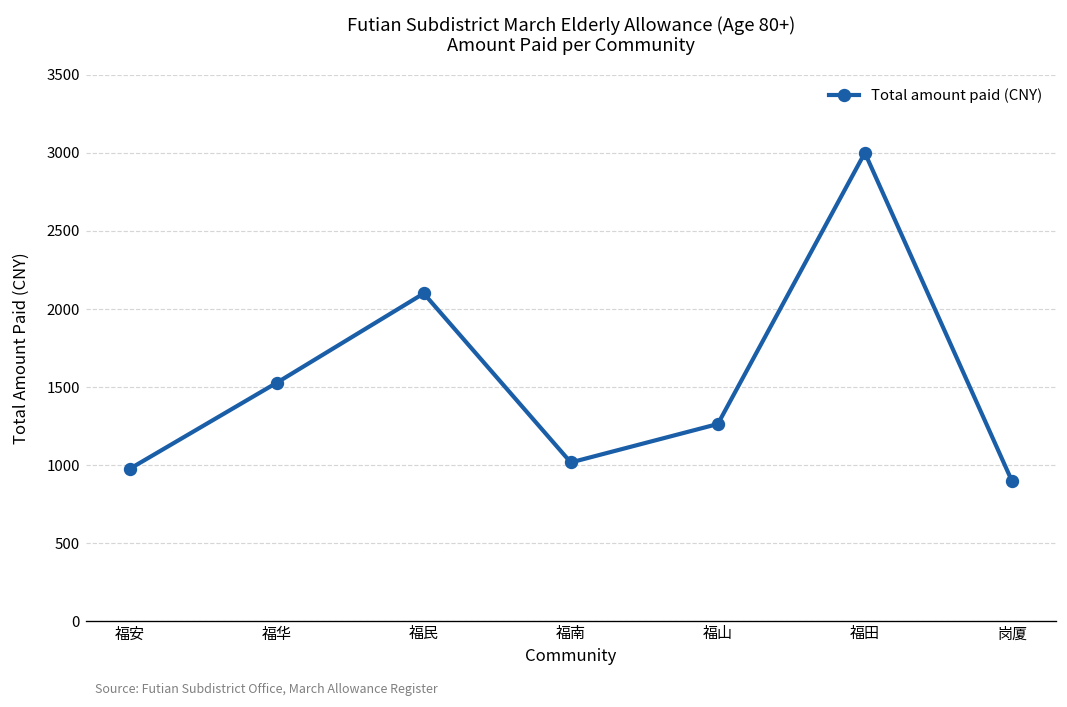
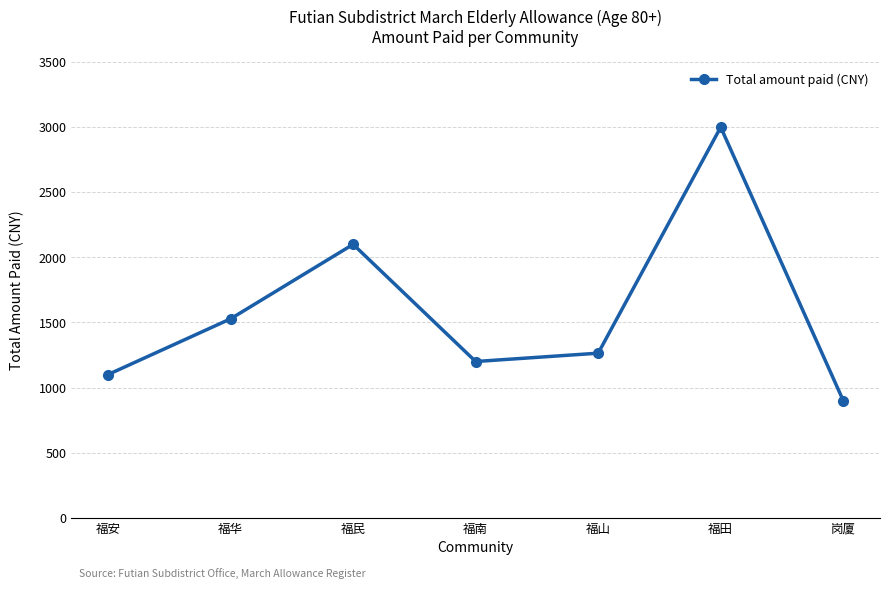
福安: 980 -> 1100
福南: 1020 -> 1200
